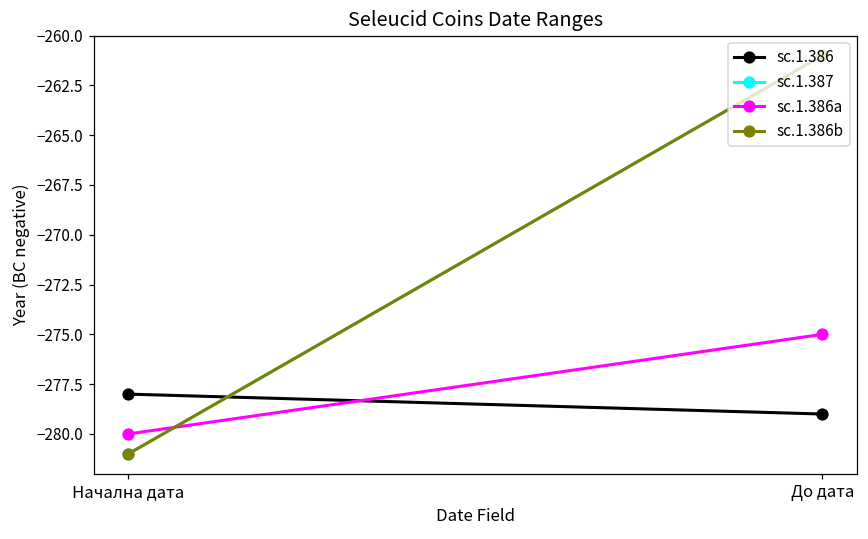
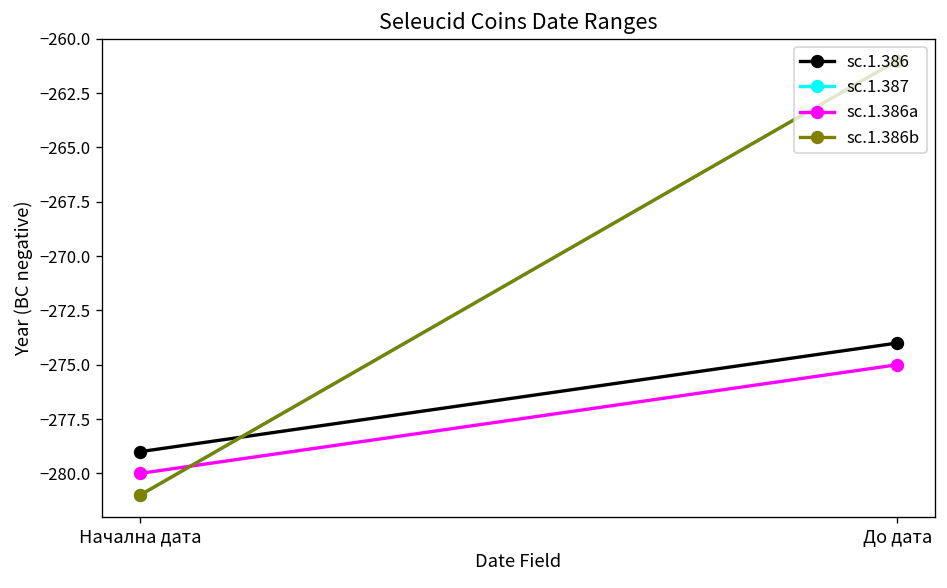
sc.1.386, Начална дата: -278 -> -279
sc.1.386, До дата: -279 -> -274
